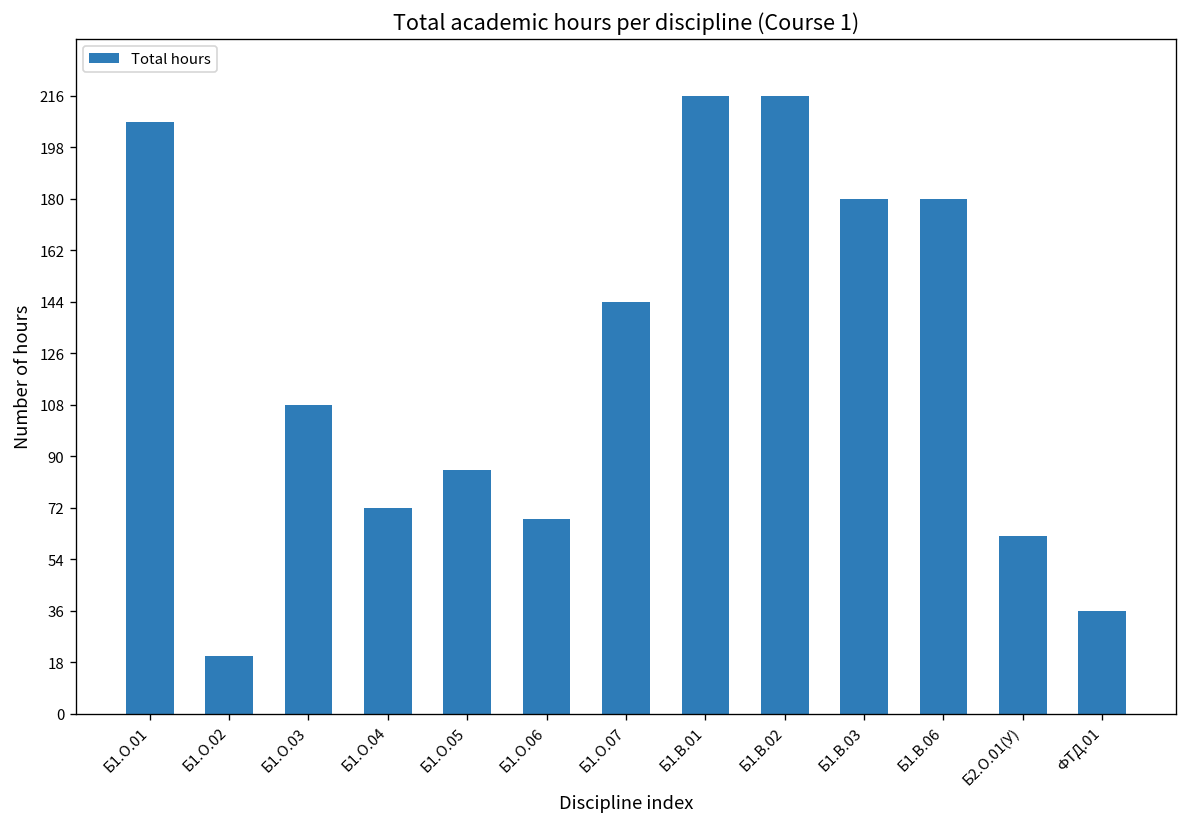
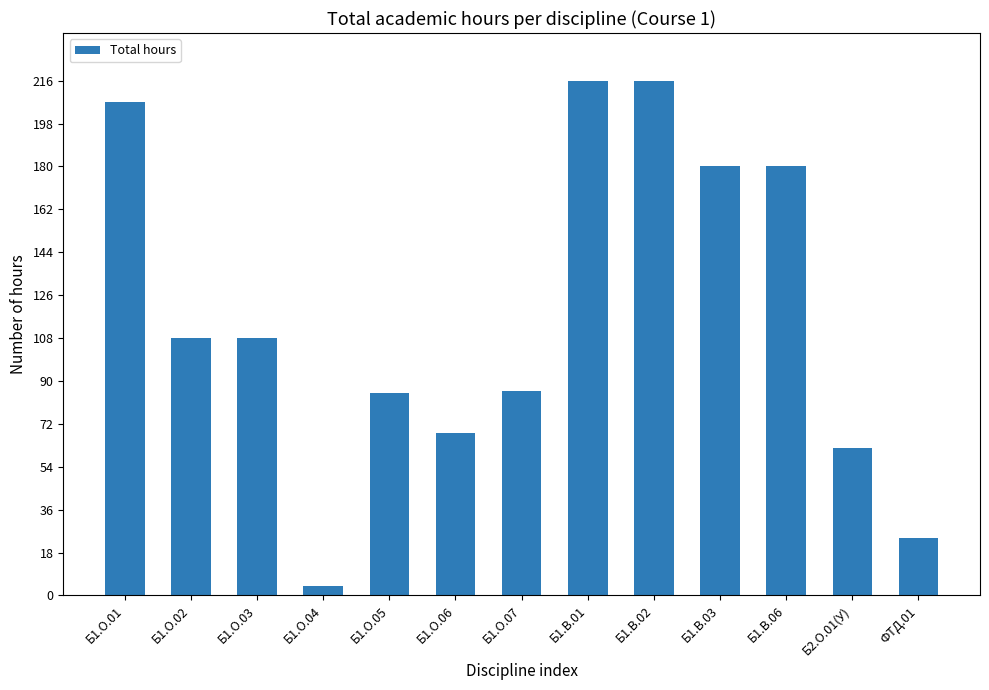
Б1.О.02: 20 -> 108
Б1.О.04: 72 -> 4
Б1.О.07: 144 -> 86
ФТД.01: 36 -> 24
